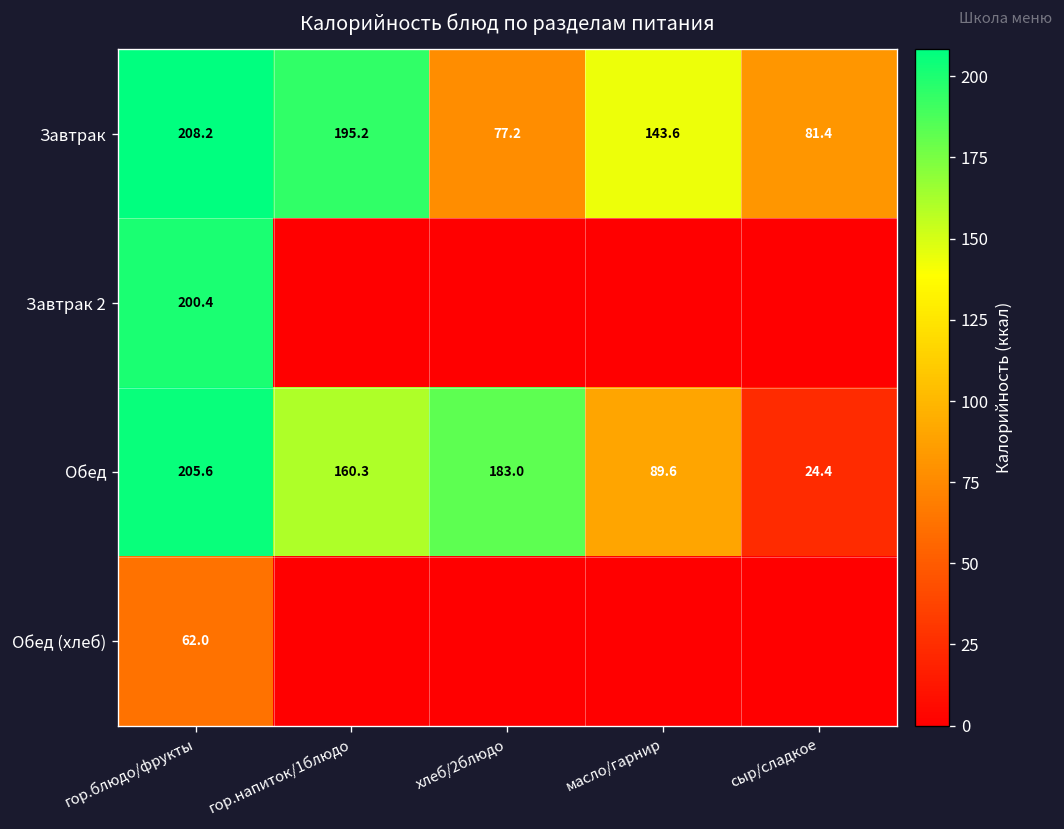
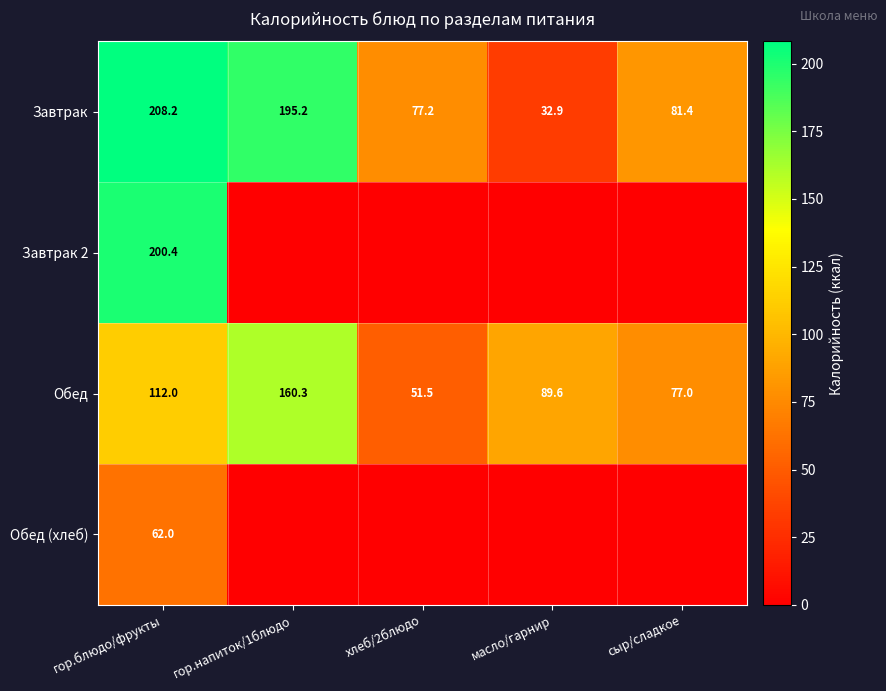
Завтрак, масло/гарнир: 143.6 -> 32.9
Обед, гор.блюдо/фрукты: 205.6 -> 112.0
Обед, хлеб/2блюдо: 183.0 -> 51.5
Обед, сыр/сладкое: 24.4 -> 77.0
